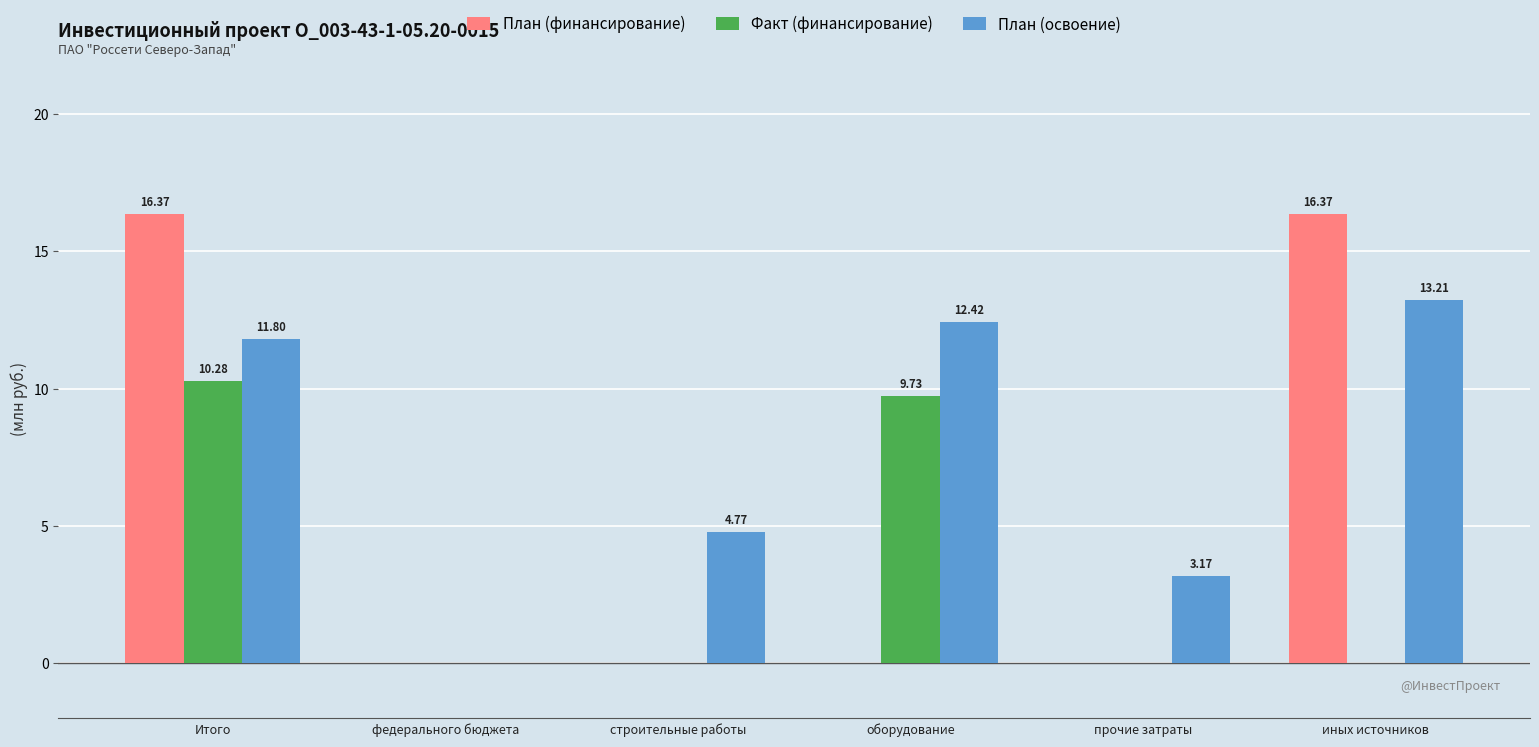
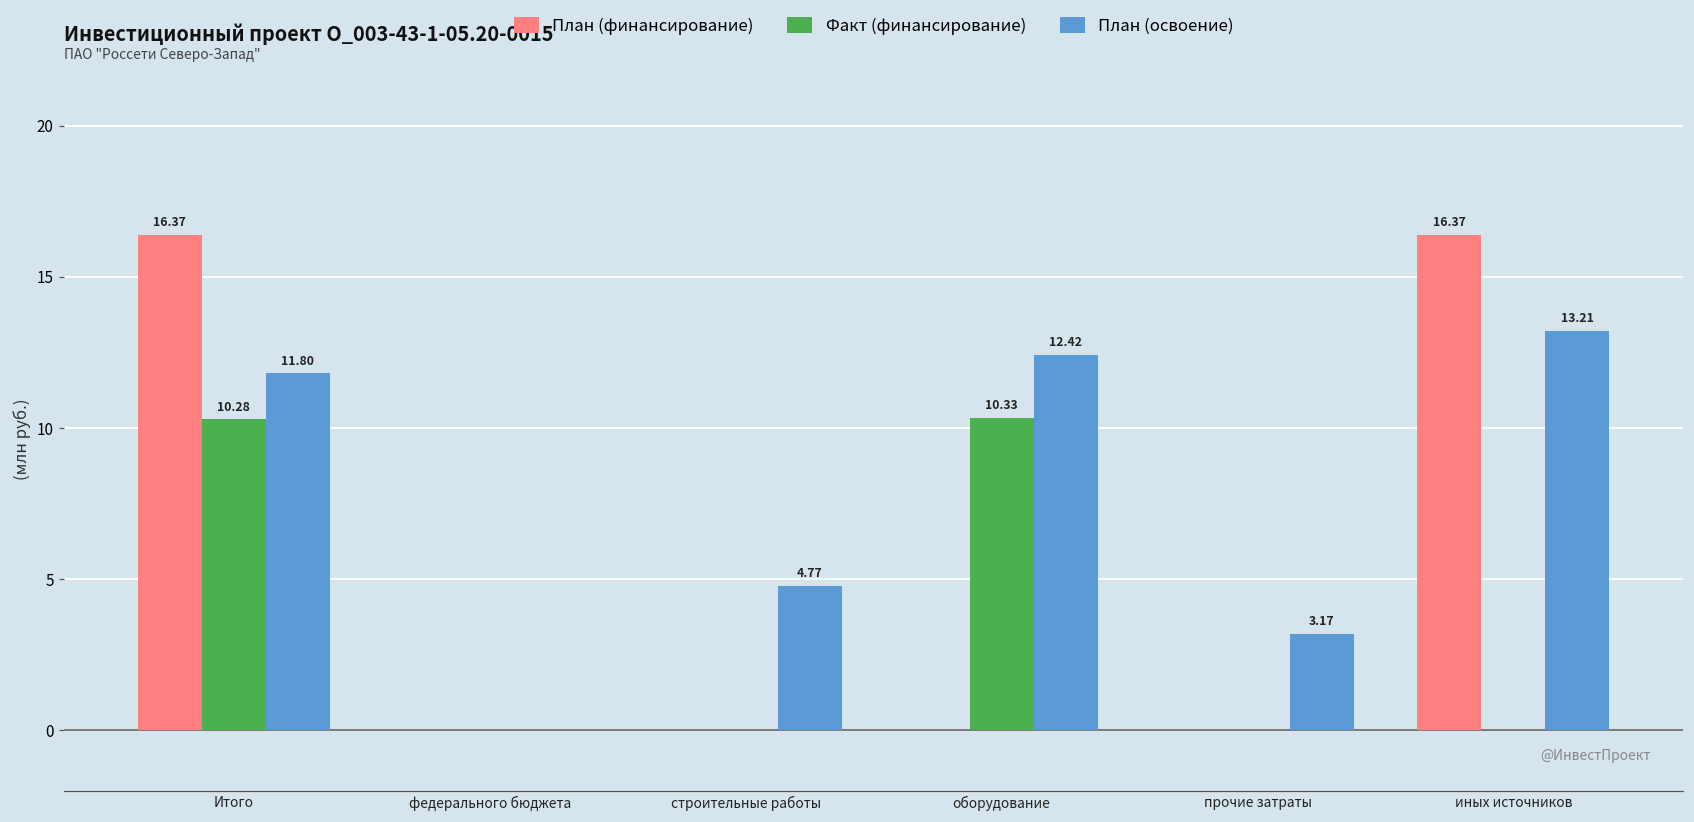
Факт (финансирование), оборудование: 9.73 -> 10.33
